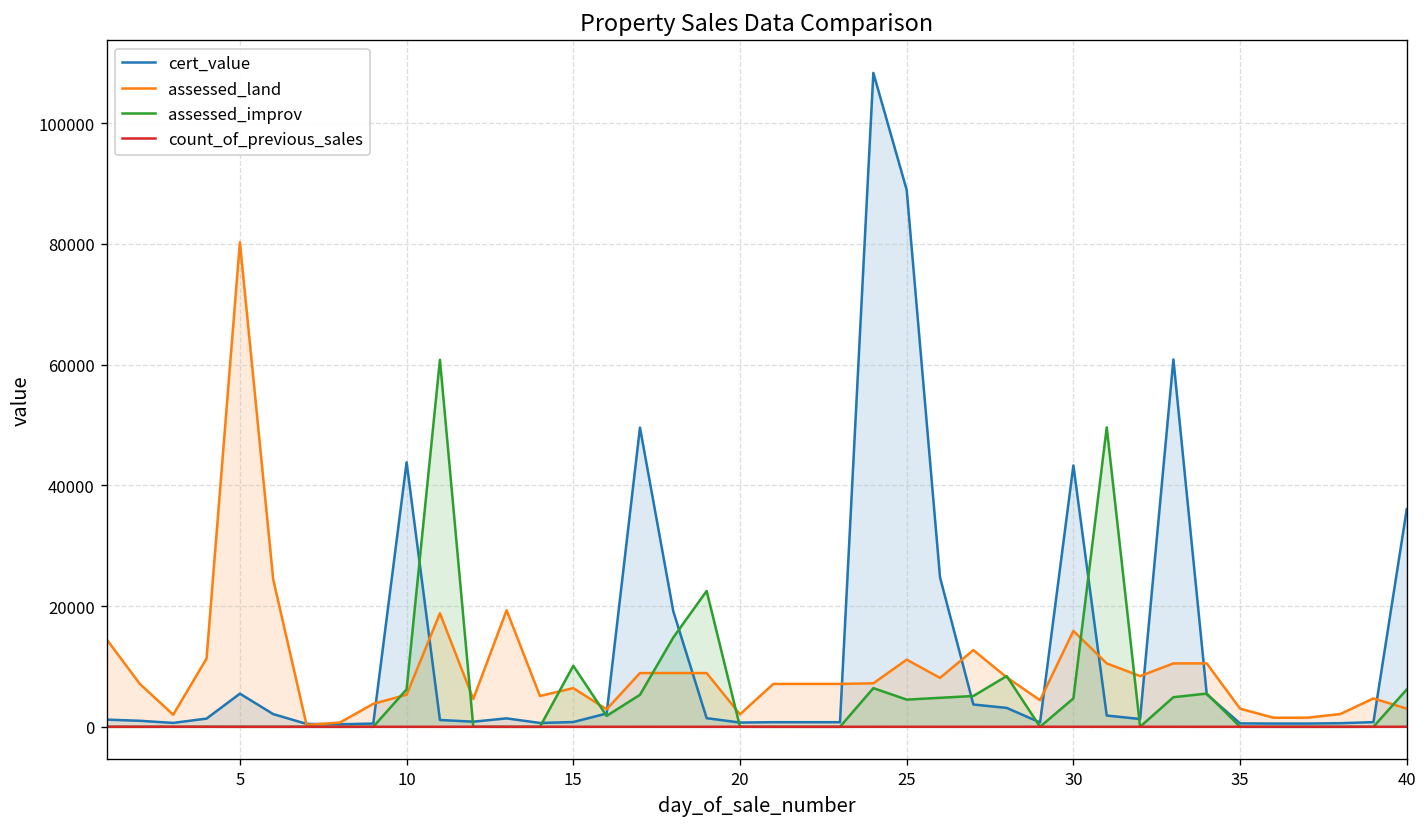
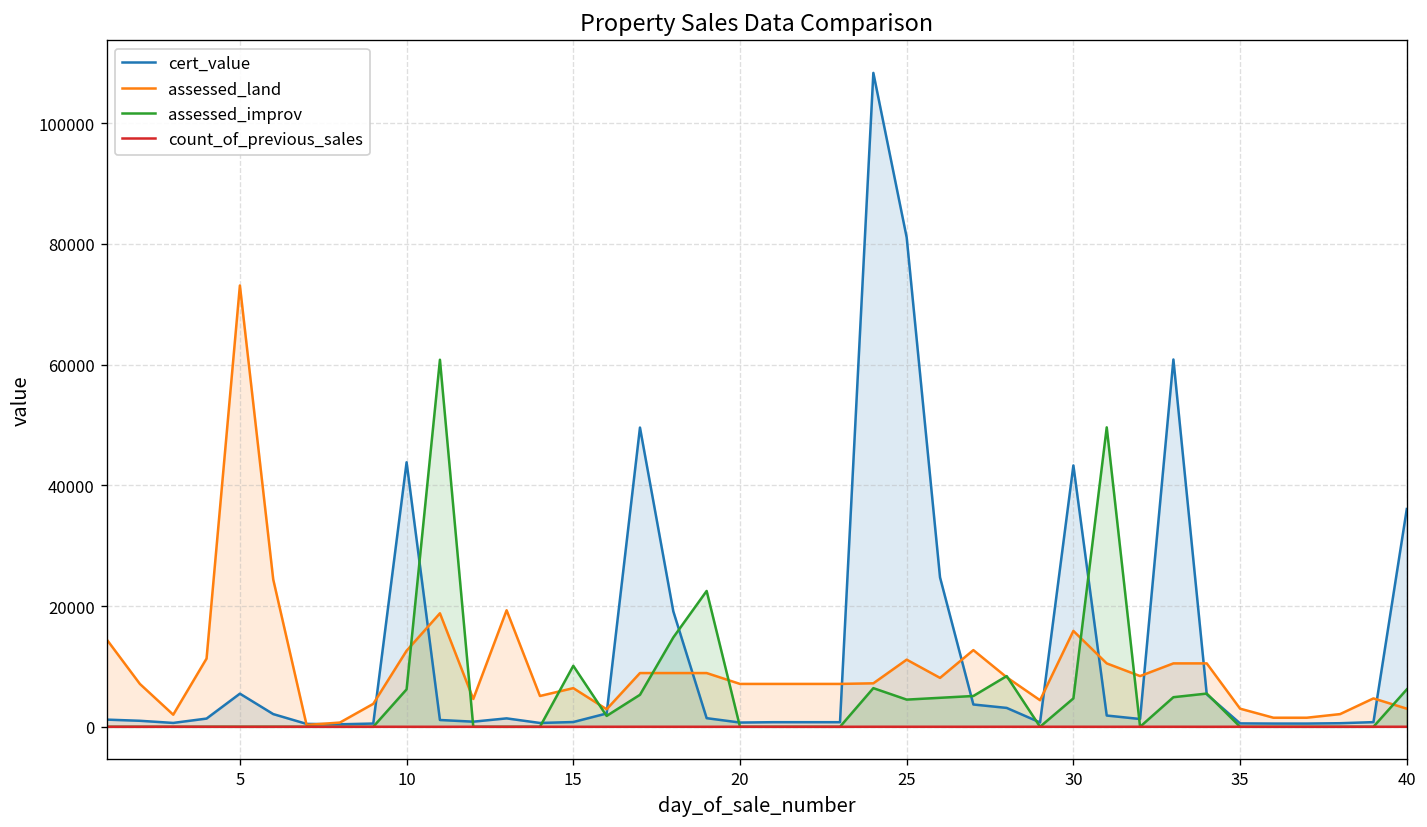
assessed_land, 5: 80000 -> 73000
assessed_land, 10: 5000 -> 13000
assessed_land, 20: 2000 -> 7000
cert_value, 25: 89000 -> 81000
